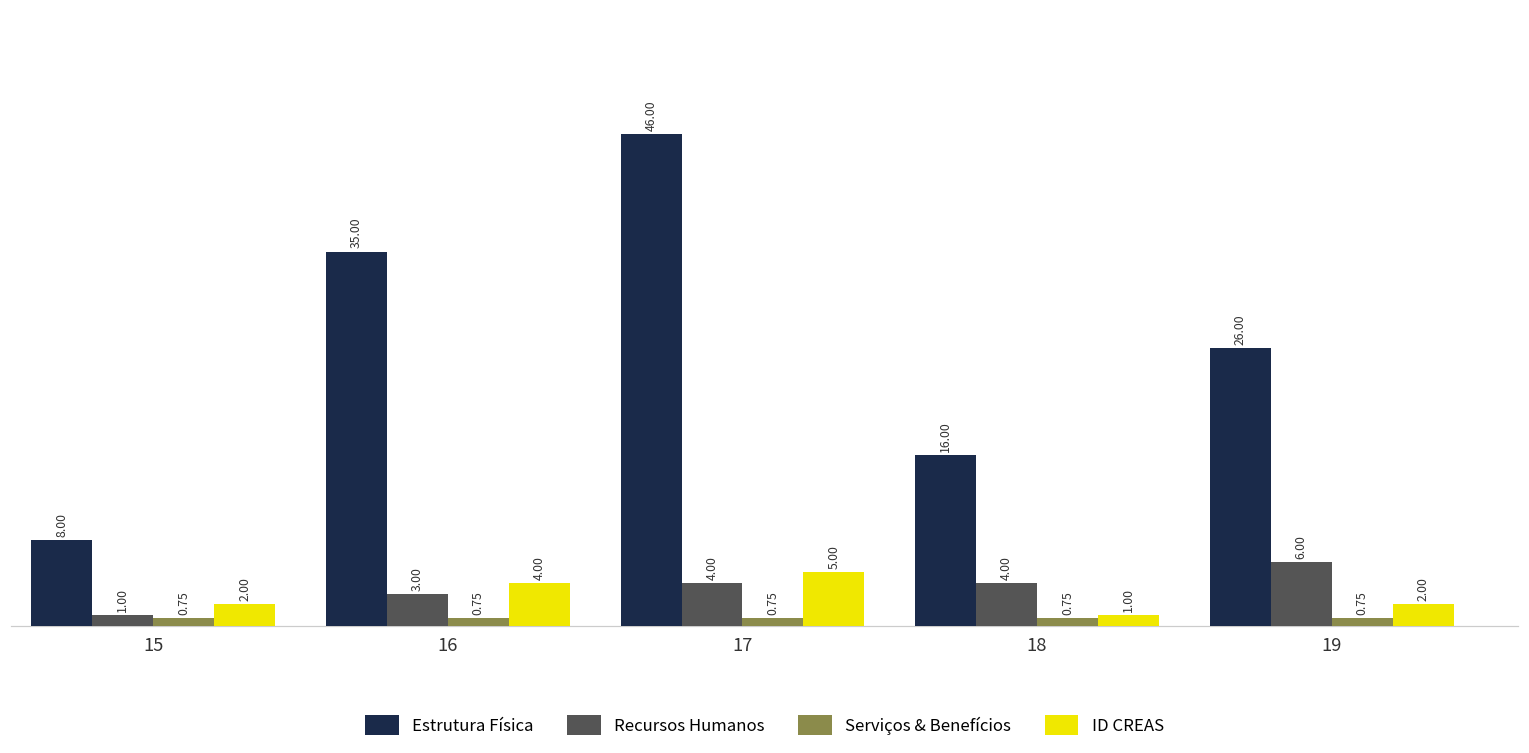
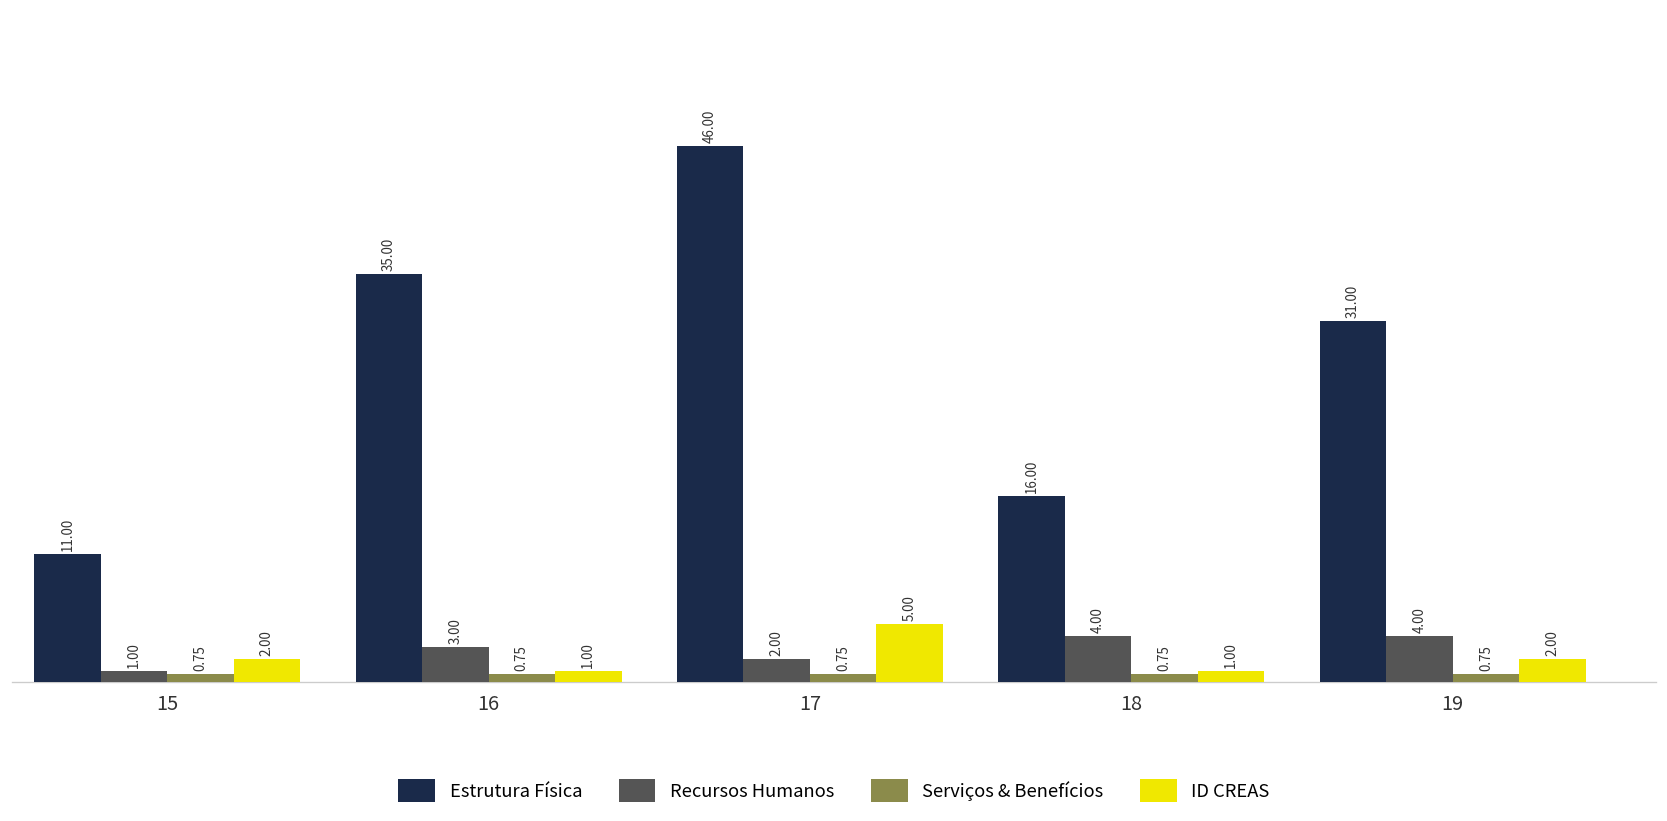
Estrutura Física, 15: 8.00 -> 11.00
ID CREAS, 16: 4.00 -> 1.00
Recursos Humanos, 17: 4.00 -> 2.00
Estrutura Física, 19: 26.00 -> 31.00
Recursos Humanos, 19: 6.00 -> 4.00
